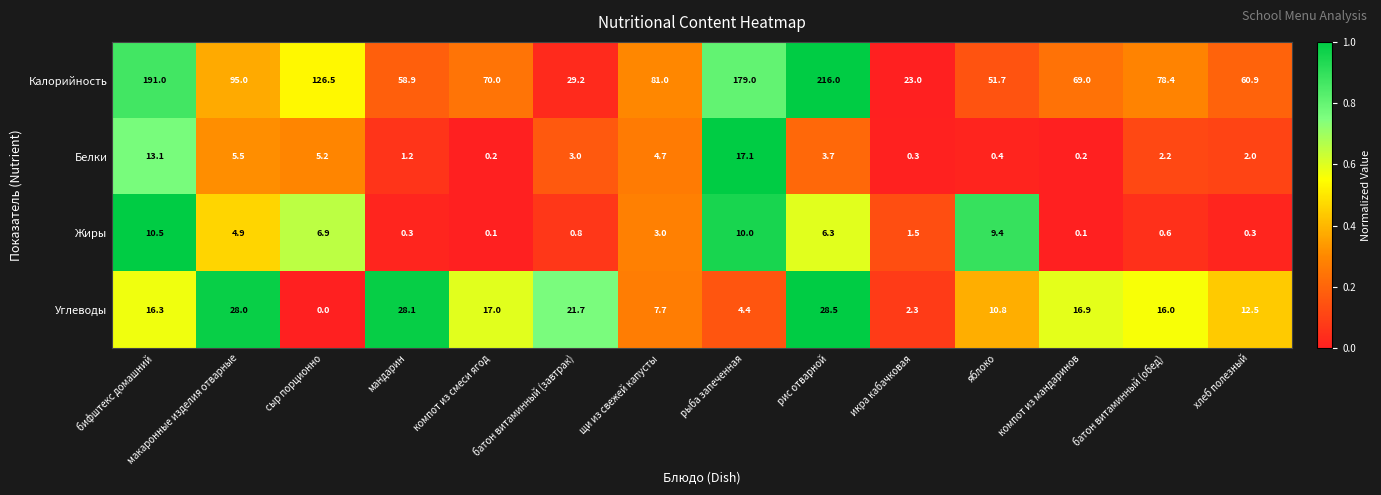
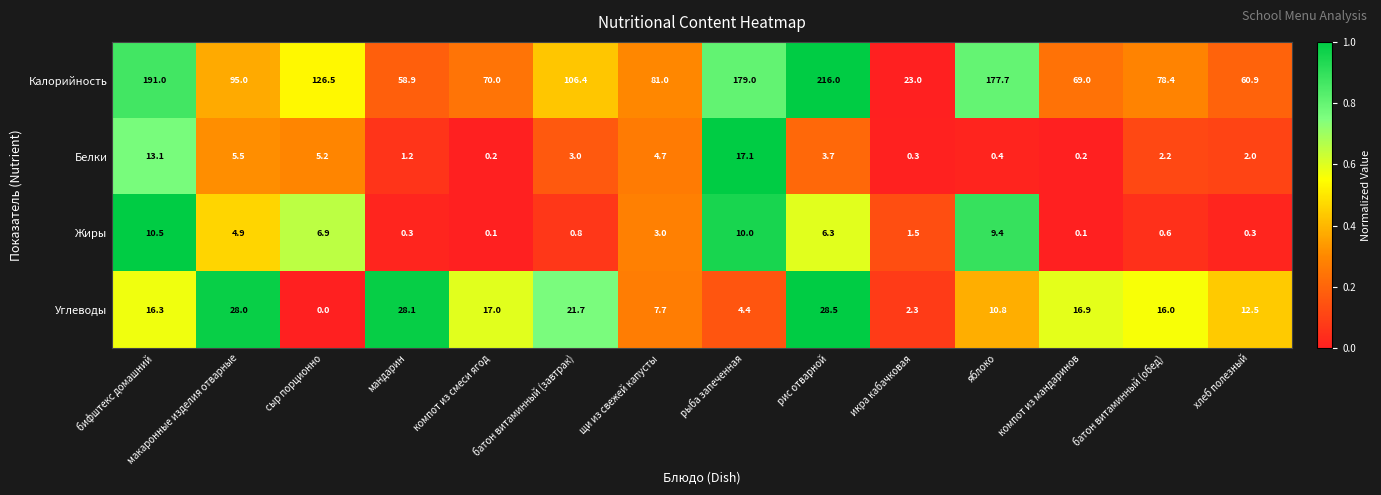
Калорийность, батон витаминный (завтрак): 29.2 -> 106.4
Калорийность, яблоко: 51.7 -> 177.7
